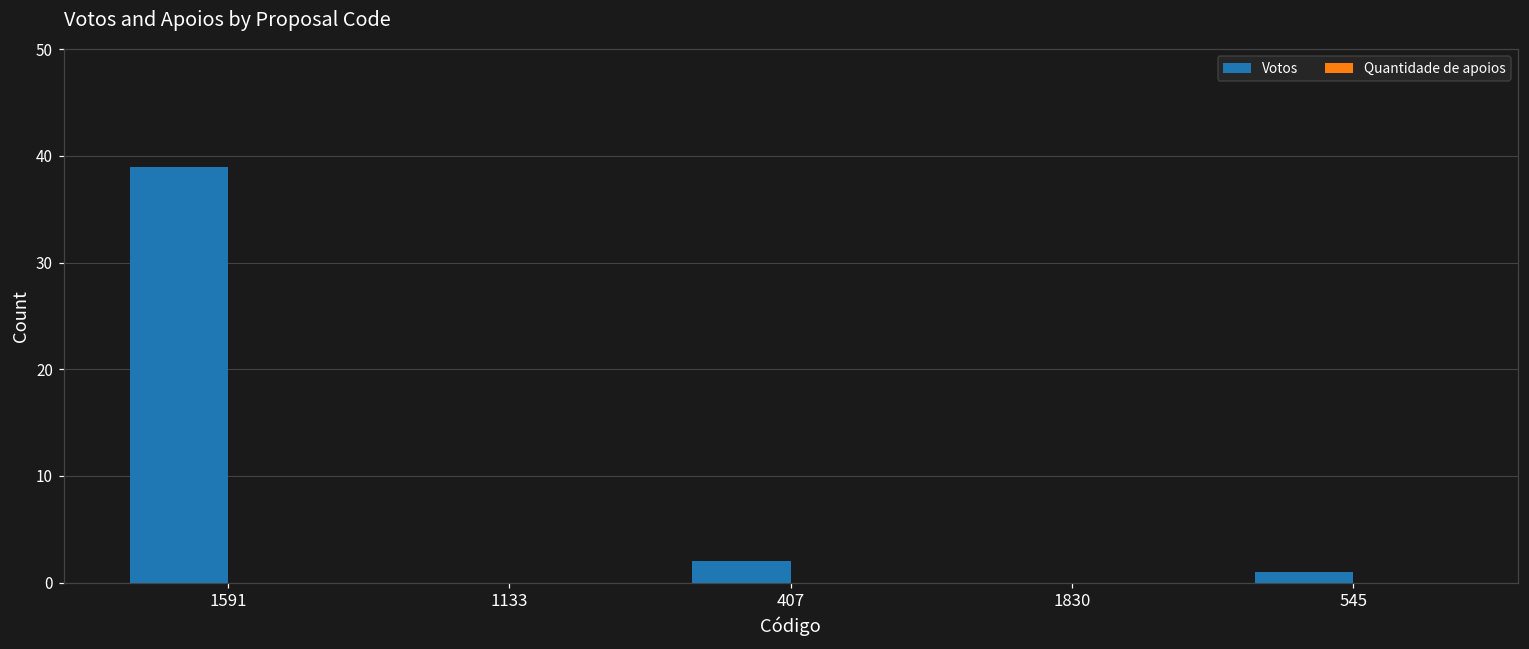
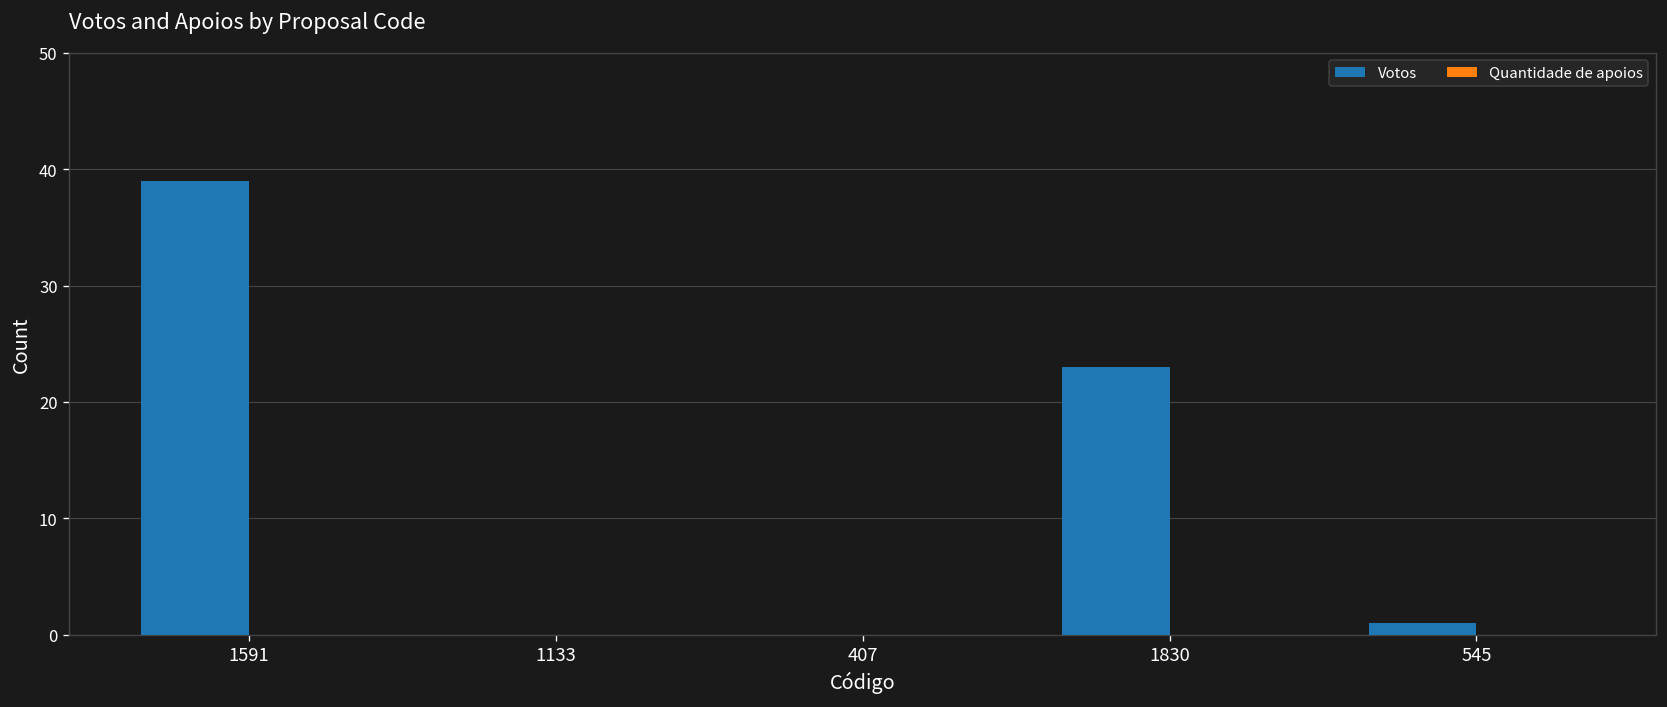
Votos, 407: 2 -> 0
Votos, 1830: 0 -> 23
